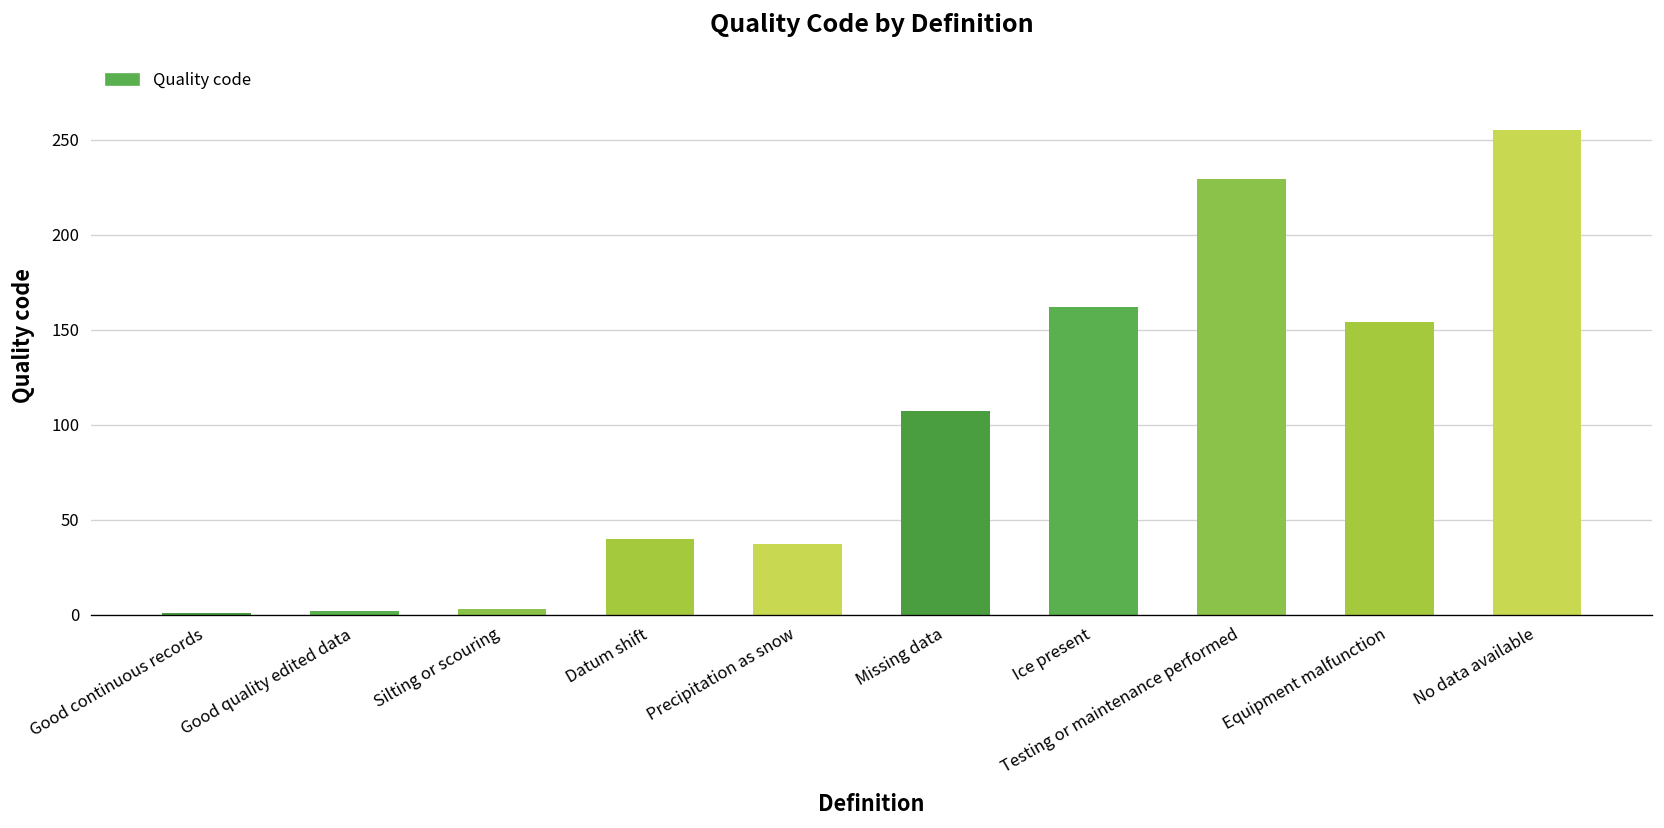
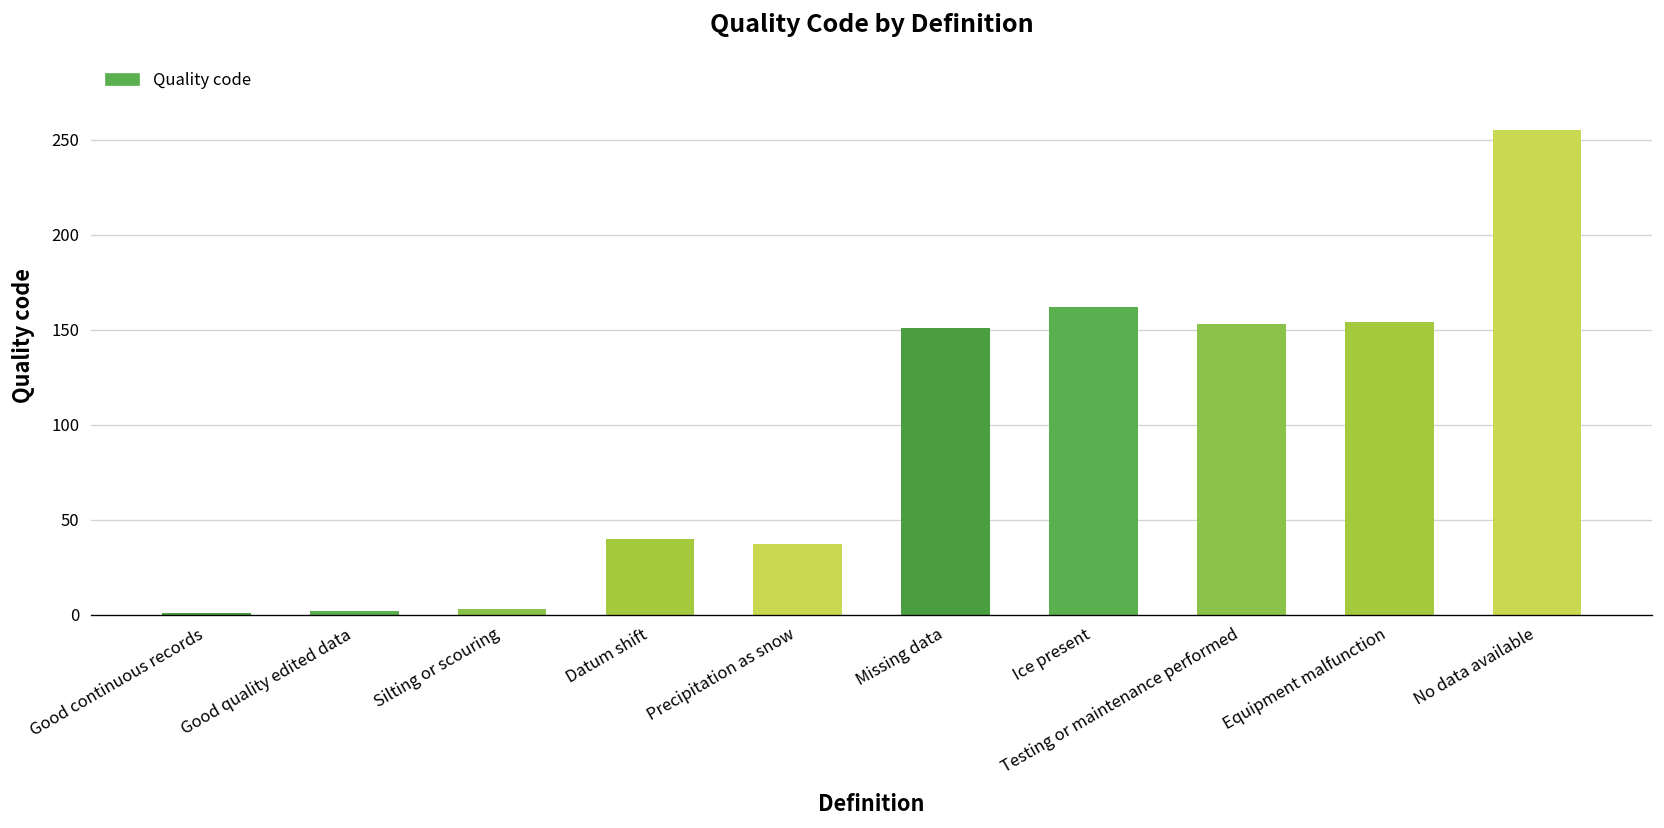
Missing data: 107 -> 151
Testing or maintenance performed: 229 -> 153
